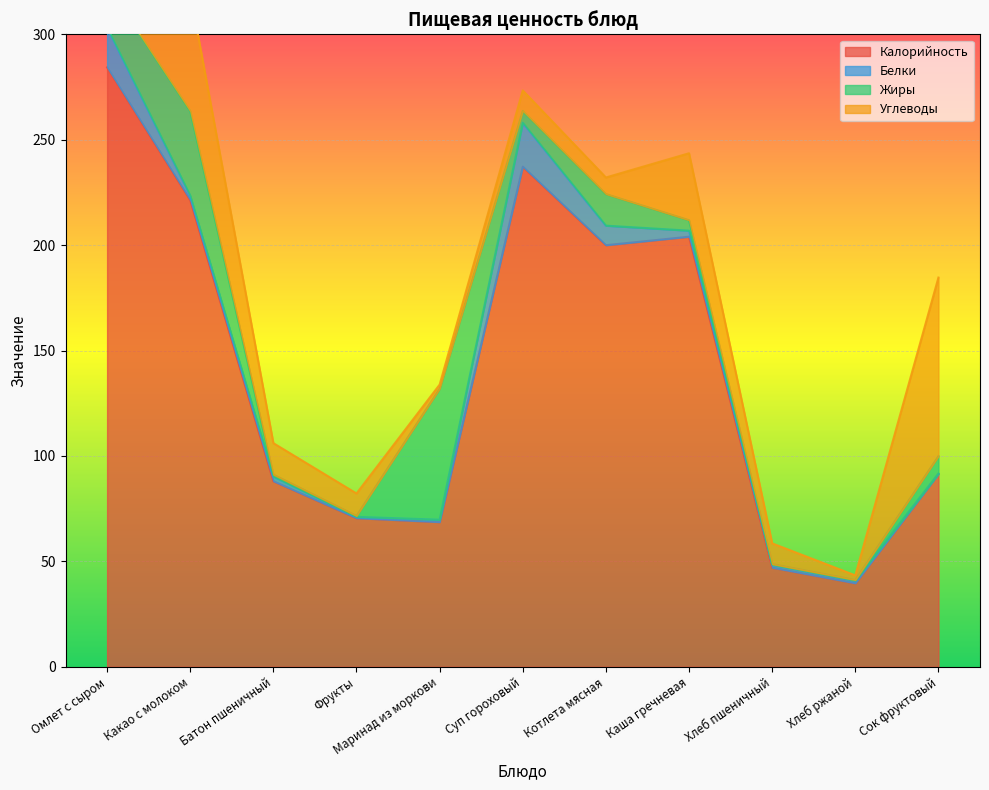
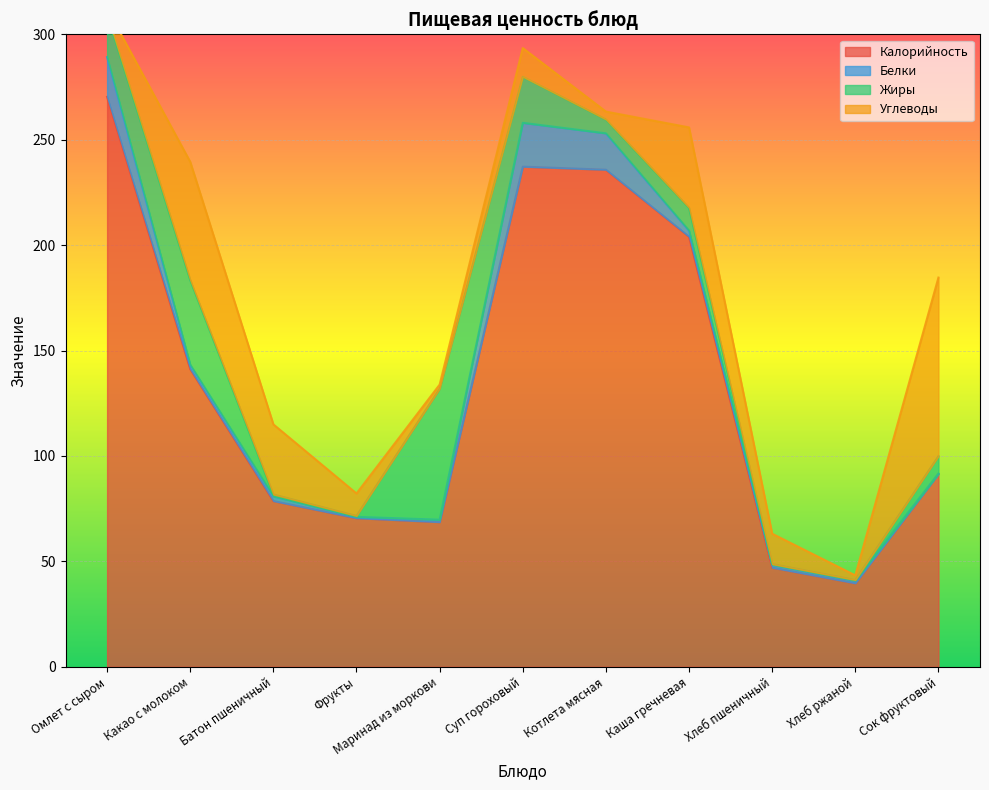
Калорийность, Омлет с сыром: 284 -> 270
Калорийность, Какао с молоком: 221 -> 141
Калорийность, Батон пшеничный: 88 -> 79
Углеводы, Батон пшеничный: 15 -> 33
Жиры, Суп гороховый: 6 -> 22
Углеводы, Суп гороховый: 10 -> 14
Калорийность, Котлета мясная: 200 -> 236
Белки, Котлета мясная: 9 -> 17
Жиры, Котлета мясная: 15 -> 7
Углеводы, Котлета мясная: 8 -> 4
Жиры, Каша гречневая: 5 -> 11
Углеводы, Каша гречневая: 32 -> 38
Углеводы, Хлеб пшеничный: 10 -> 14
